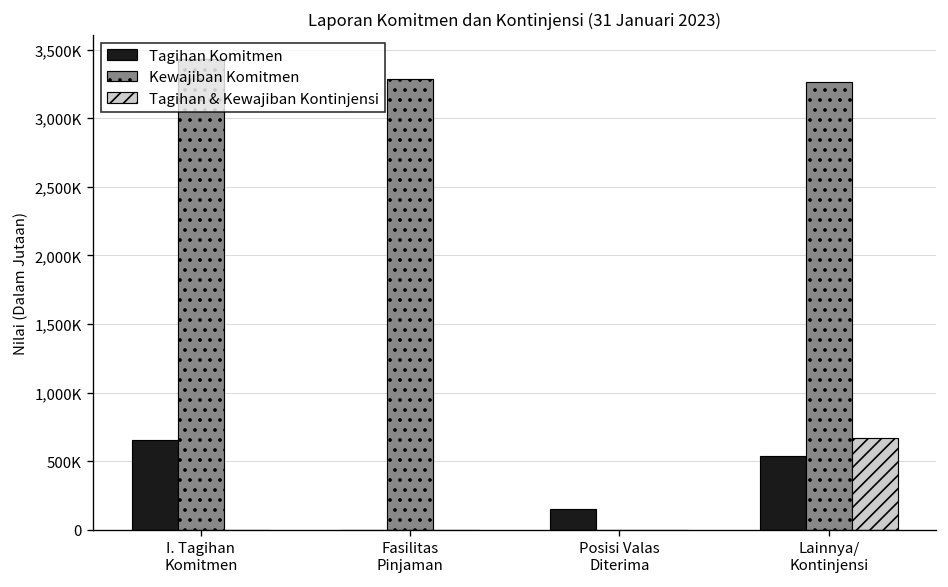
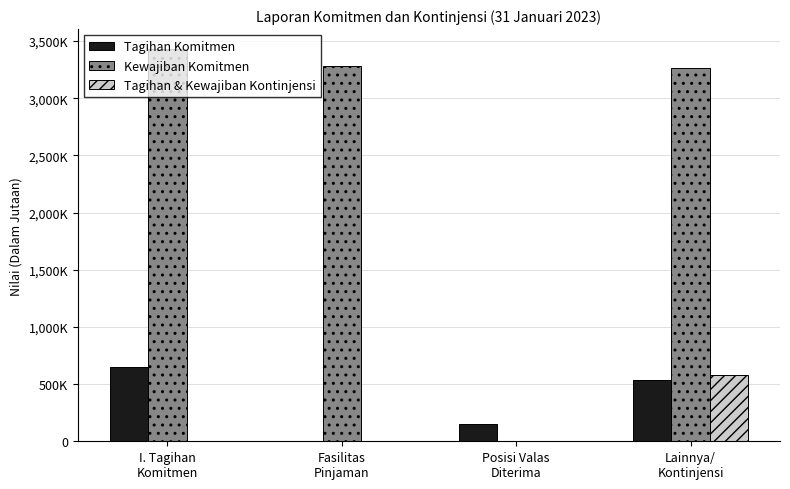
Tagihan & Kewajiban Kontinjensi, Lainnya/ Kontinjensi: 670,000 -> 580,000
